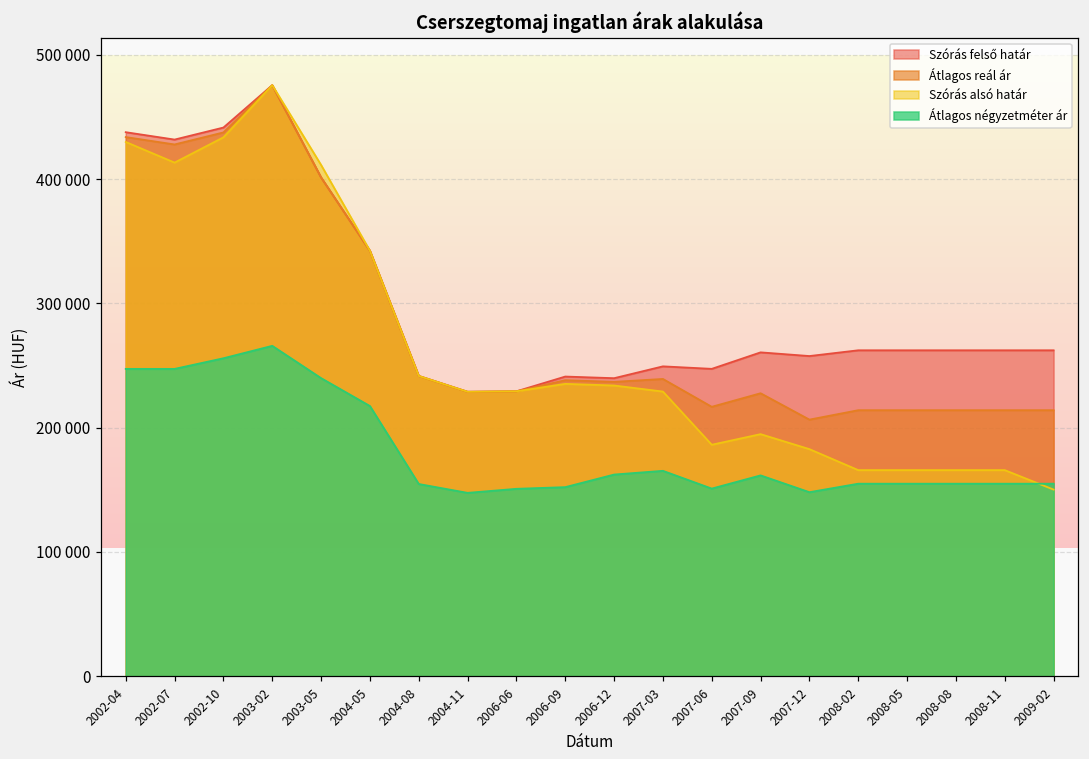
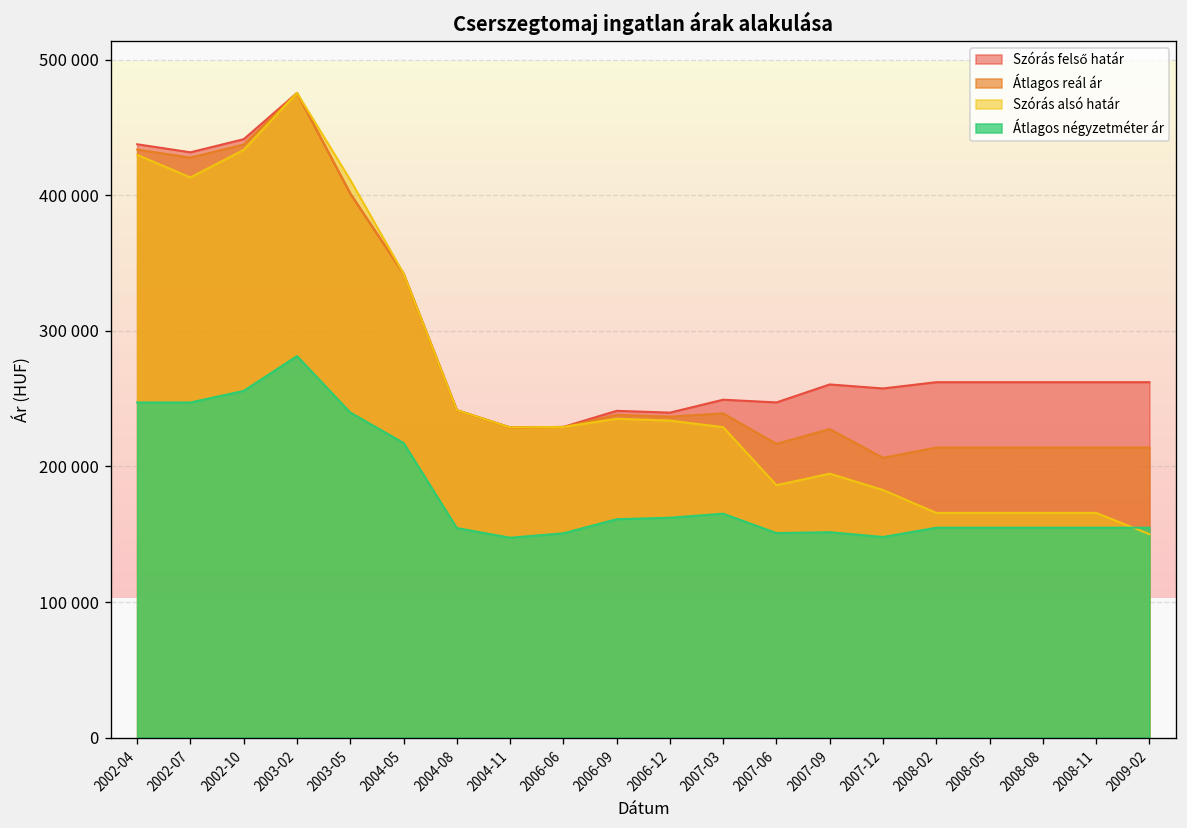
Átlagos négyzetméter ár, 2003-02: 266000 -> 281000
Átlagos négyzetméter ár, 2006-09: 152000 -> 161000
Átlagos négyzetméter ár, 2007-09: 162000 -> 152000
